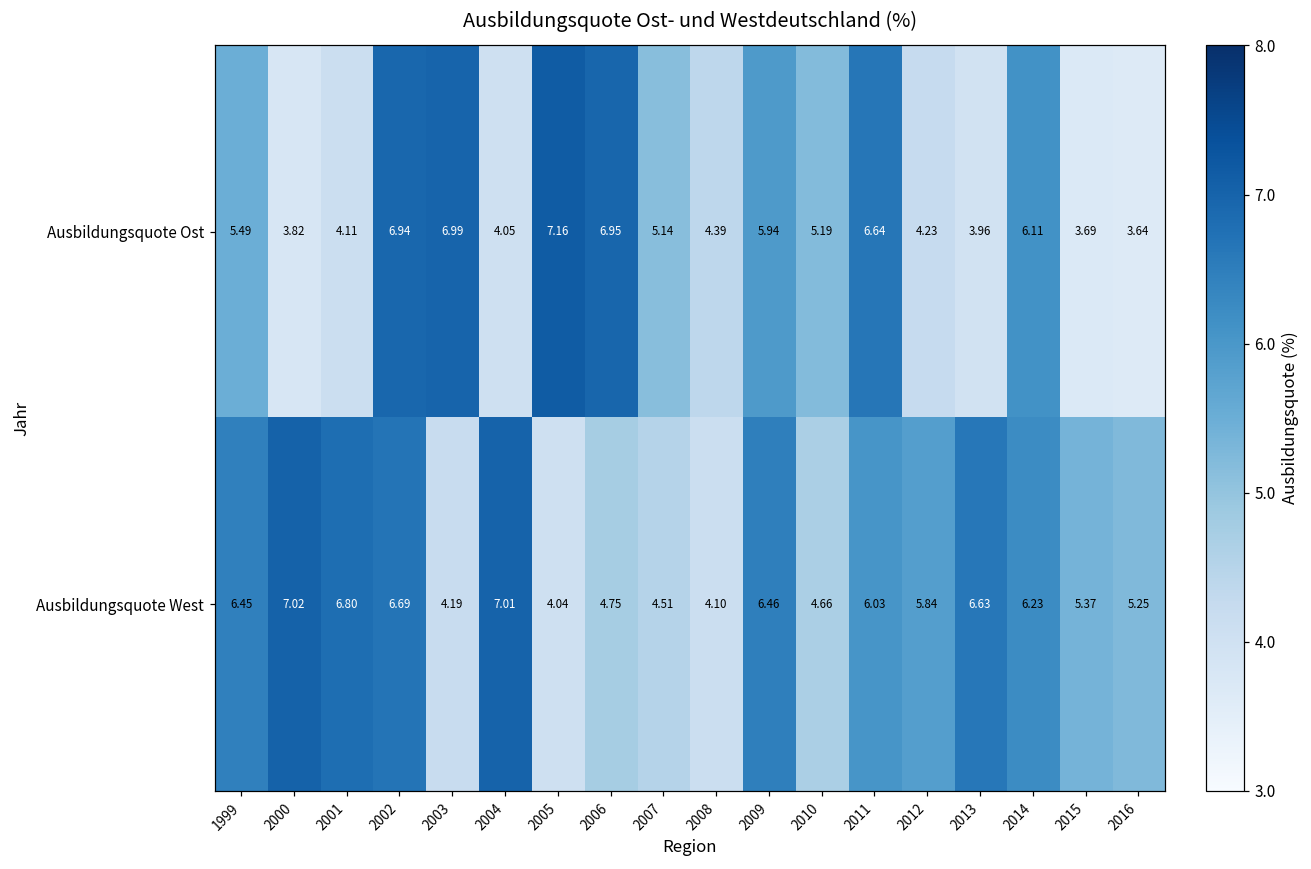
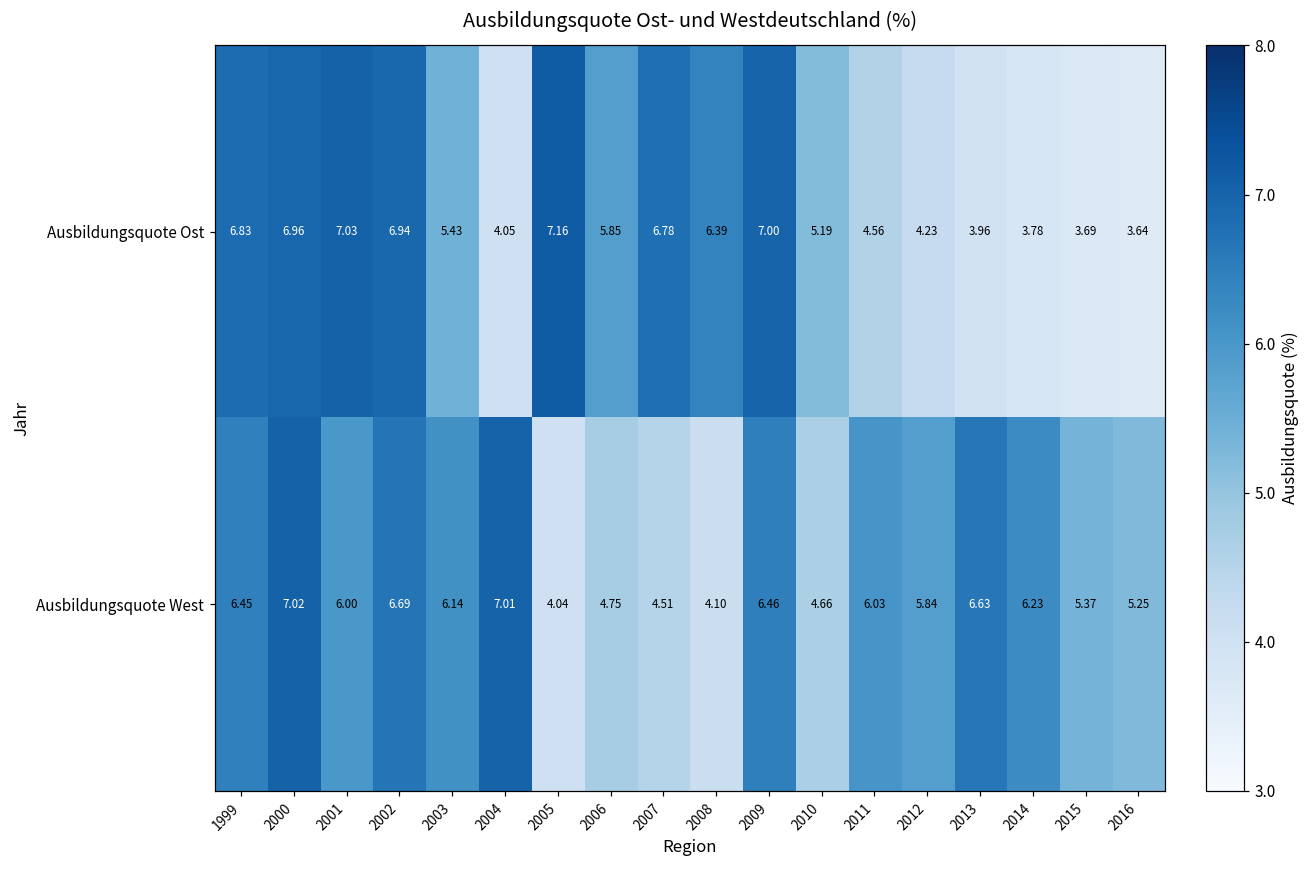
Ausbildungsquote Ost, 1999: 5.49 -> 6.83
Ausbildungsquote Ost, 2000: 3.82 -> 6.96
Ausbildungsquote Ost, 2001: 4.11 -> 7.03
Ausbildungsquote Ost, 2003: 6.99 -> 5.43
Ausbildungsquote Ost, 2006: 6.95 -> 5.85
Ausbildungsquote Ost, 2007: 5.14 -> 6.78
Ausbildungsquote Ost, 2008: 4.39 -> 6.39
Ausbildungsquote Ost, 2009: 5.94 -> 7.00
Ausbildungsquote Ost, 2011: 6.64 -> 4.56
Ausbildungsquote Ost, 2014: 6.11 -> 3.78
Ausbildungsquote West, 2001: 6.80 -> 6.00
Ausbildungsquote West, 2003: 4.19 -> 6.14
